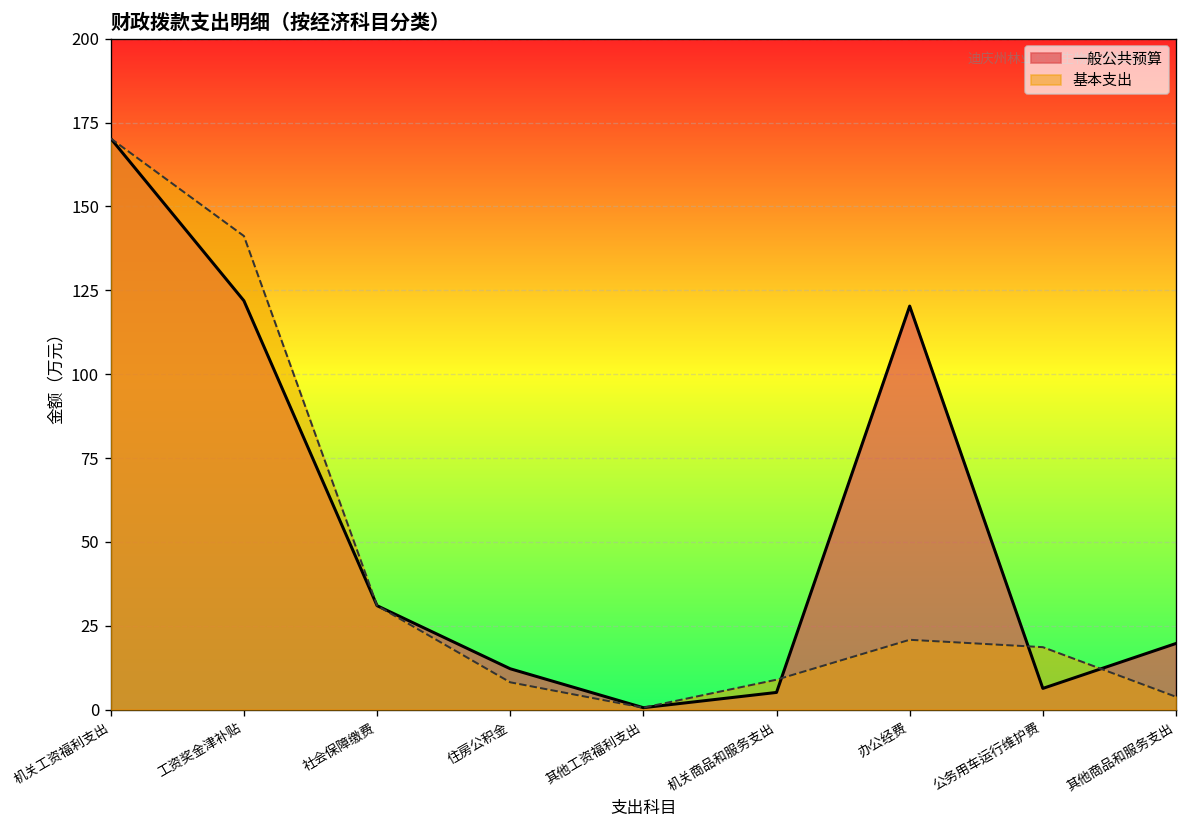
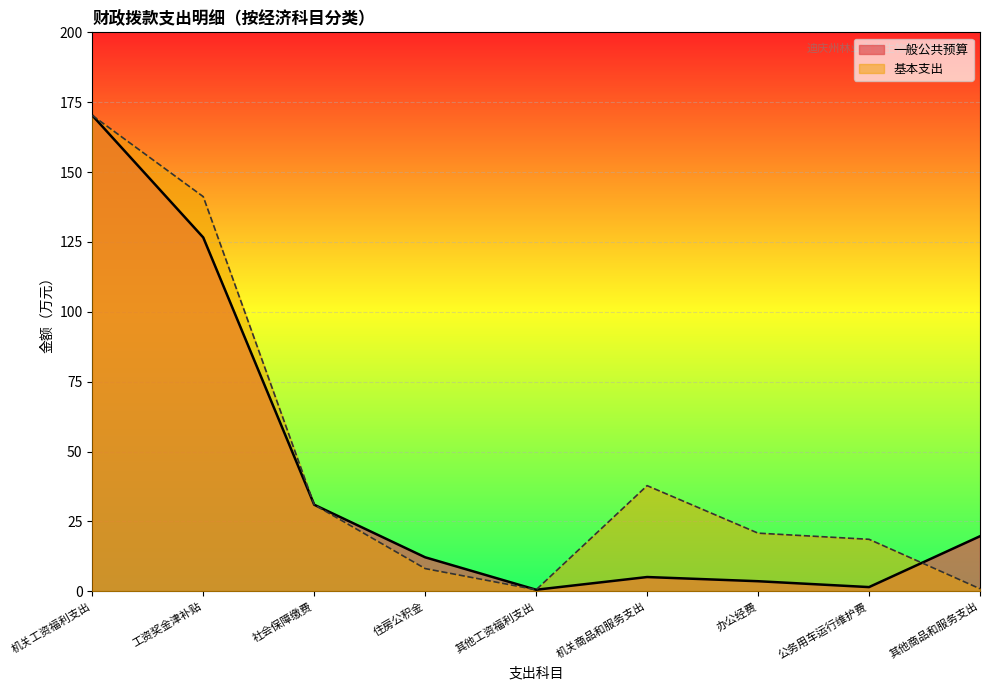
一般公共预算, 工资奖金津补贴: 122 -> 127
基本支出, 机关商品和服务支出: 9 -> 38
一般公共预算, 办公经费: 120 -> 4
一般公共预算, 公务用车运行维护费: 6 -> 2
基本支出, 其他商品和服务支出: 4 -> 1
